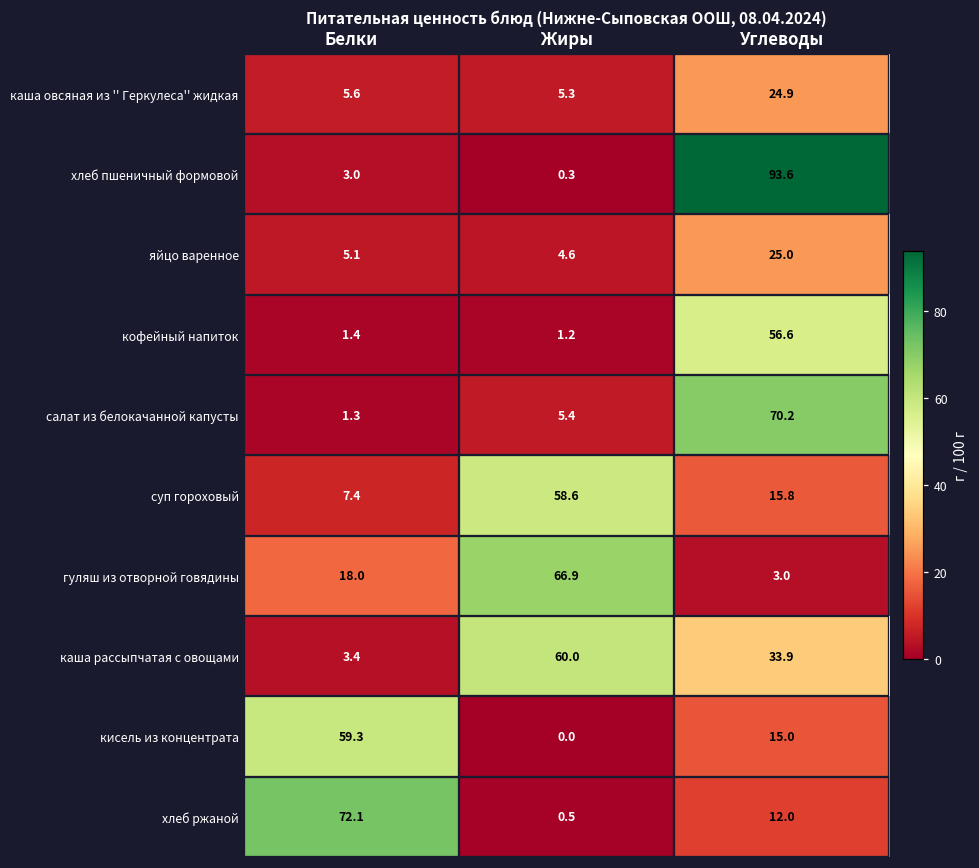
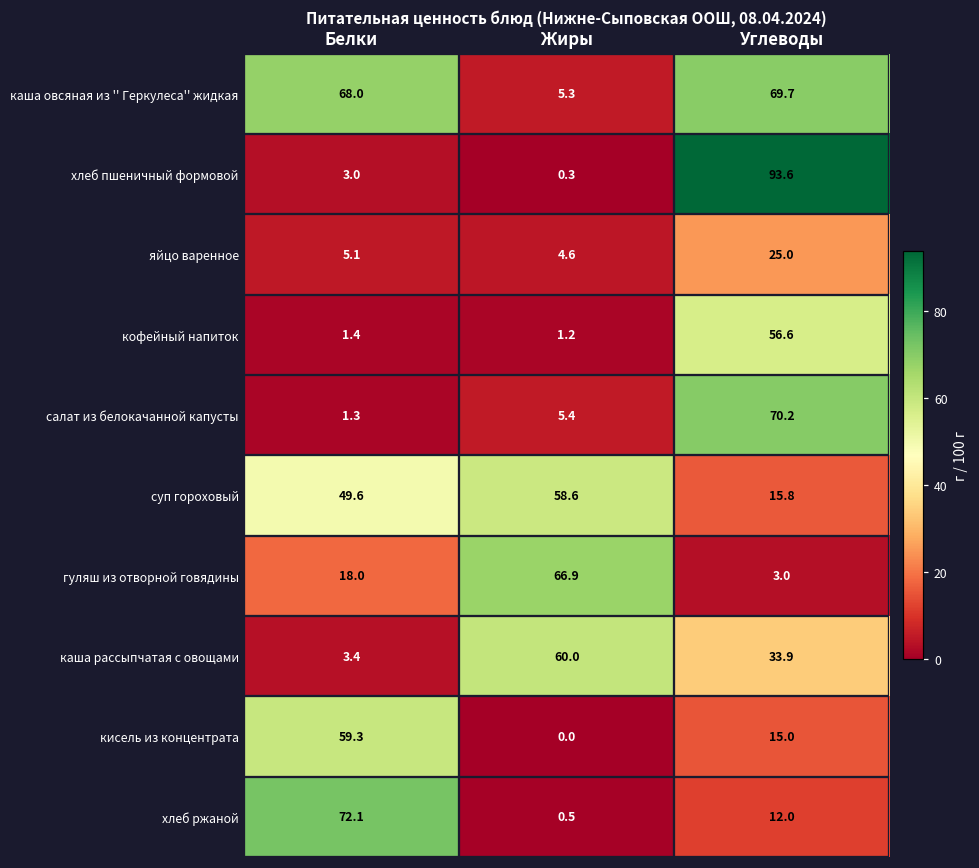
каша овсяная из '' Геркулеса'' жидкая, Белки: 5.6 -> 68.0
каша овсяная из '' Геркулеса'' жидкая, Углеводы: 24.9 -> 69.7
суп гороховый, Белки: 7.4 -> 49.6
